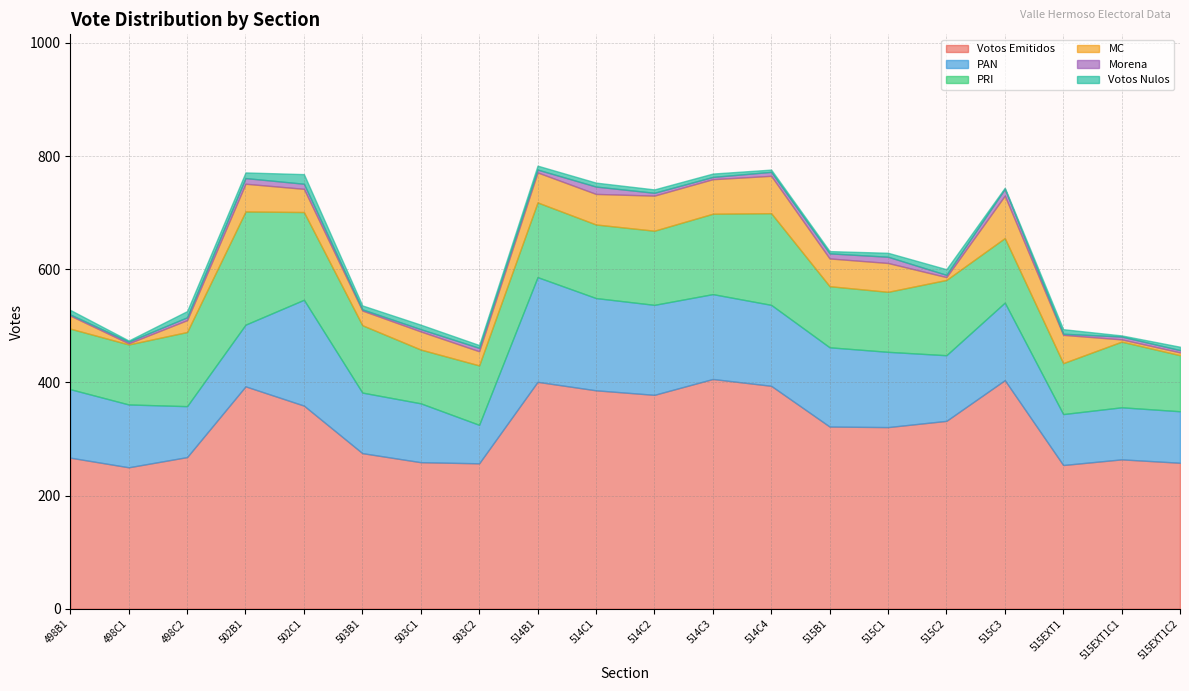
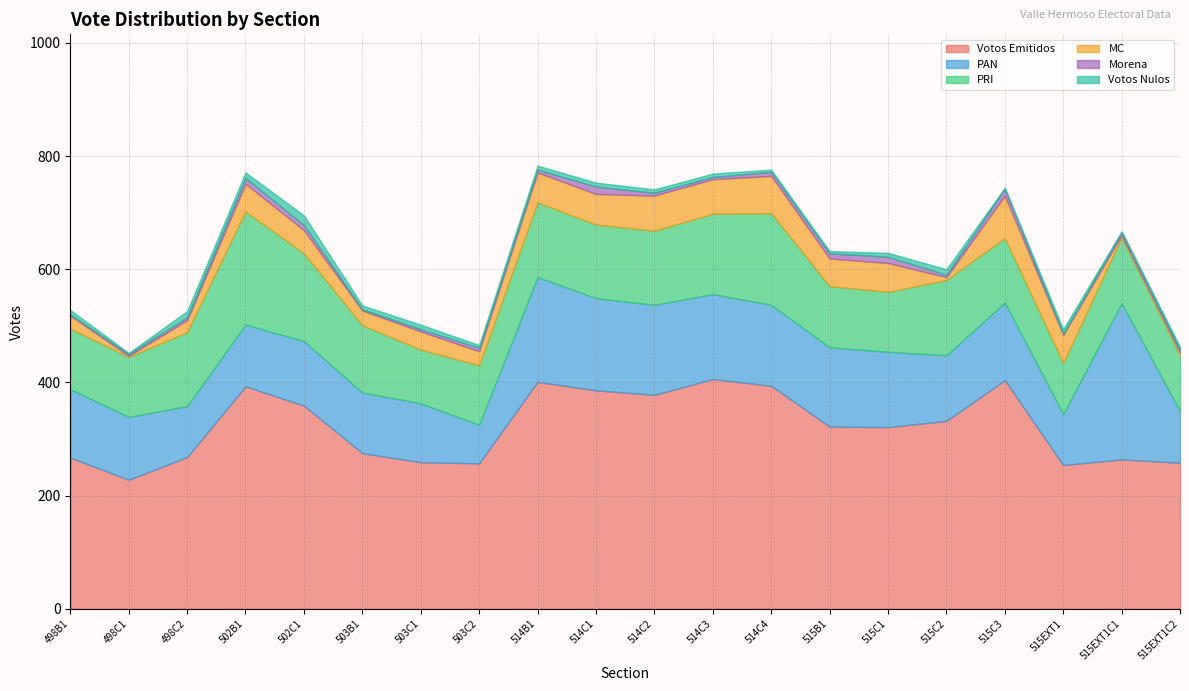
Votos Emitidos, 498C1: 250 -> 230
PAN, 502C1: 190 -> 110
PAN, 515EXT1C1: 90 -> 280
